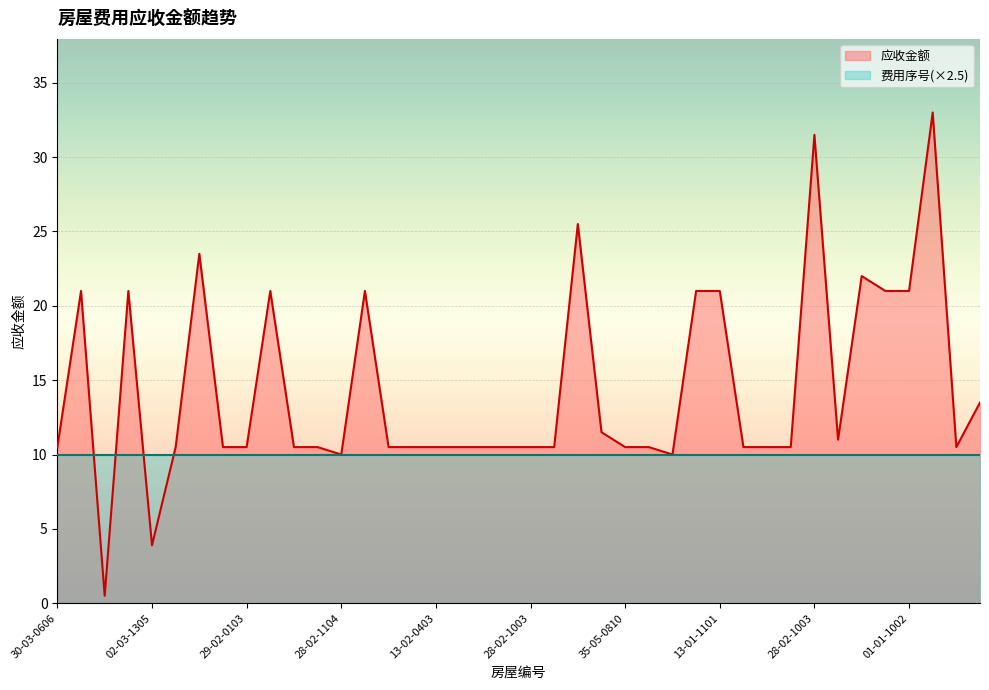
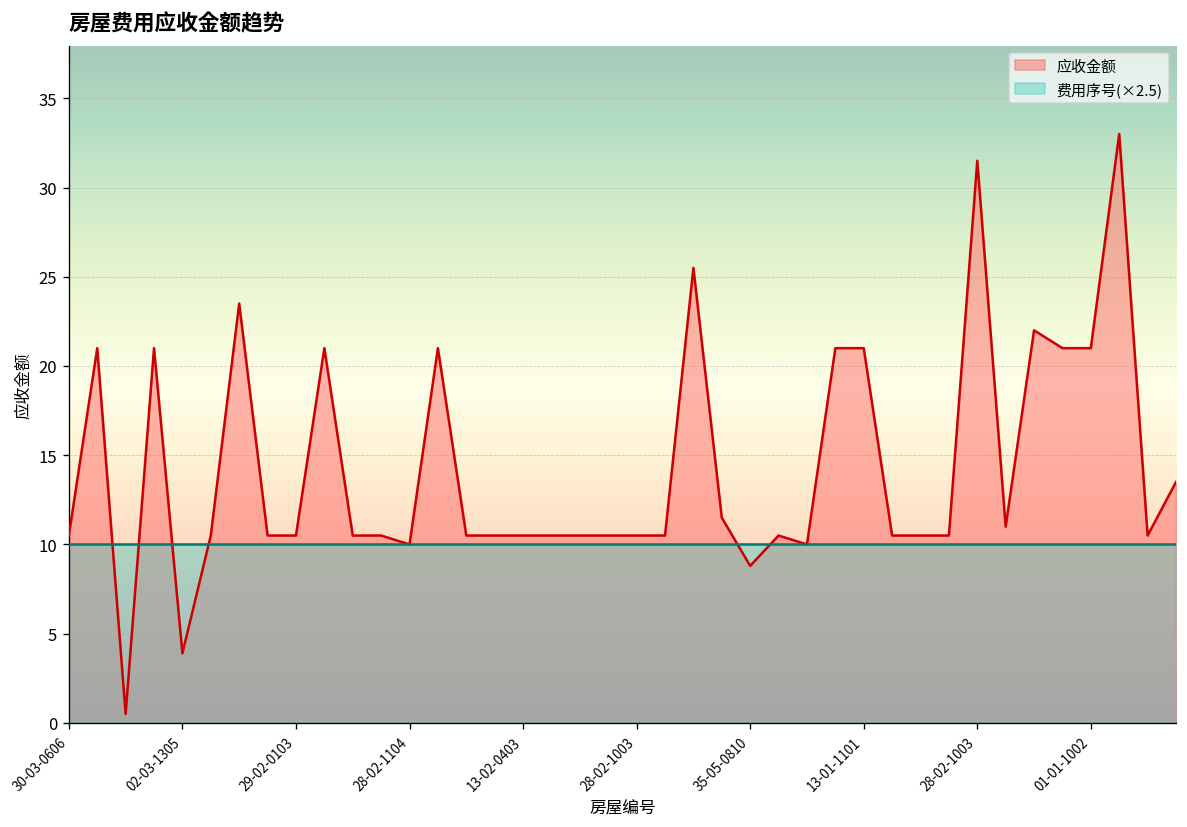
应收金额, 35-05-0810: 10.5 -> 8.8
